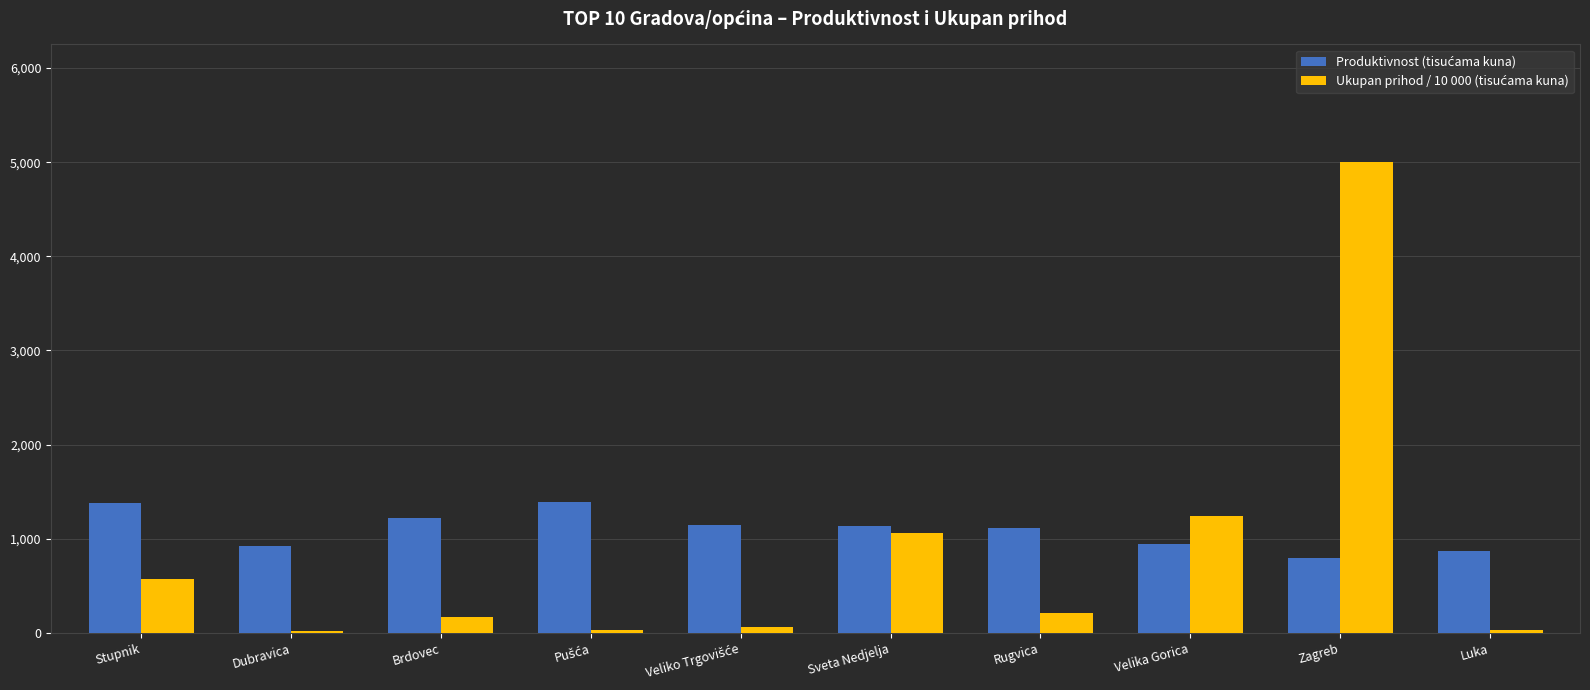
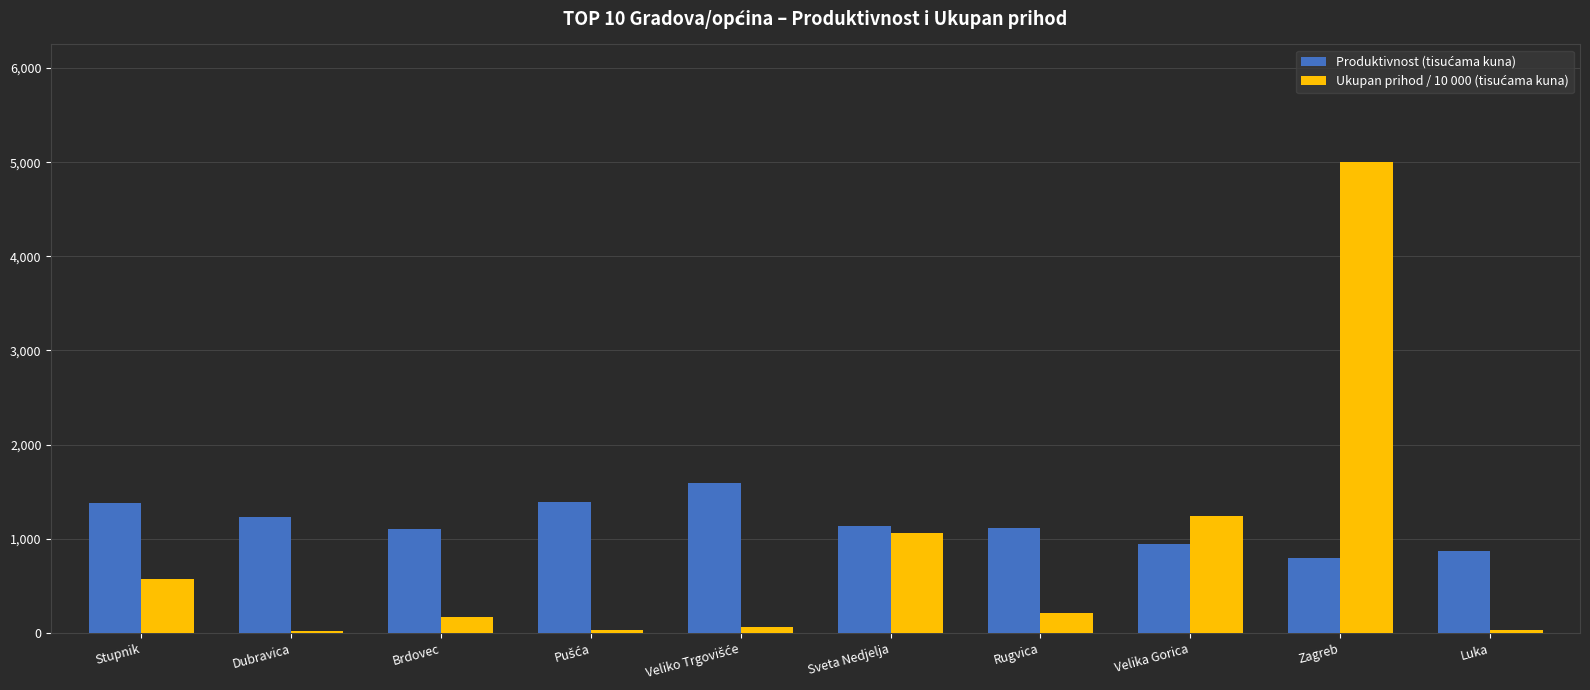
Produktivnost (tisućama kuna), Dubravica: 900 -> 1,200
Produktivnost (tisućama kuna), Brdovec: 1,200 -> 1,100
Produktivnost (tisućama kuna), Veliko Trgovišće: 1,200 -> 1,600
